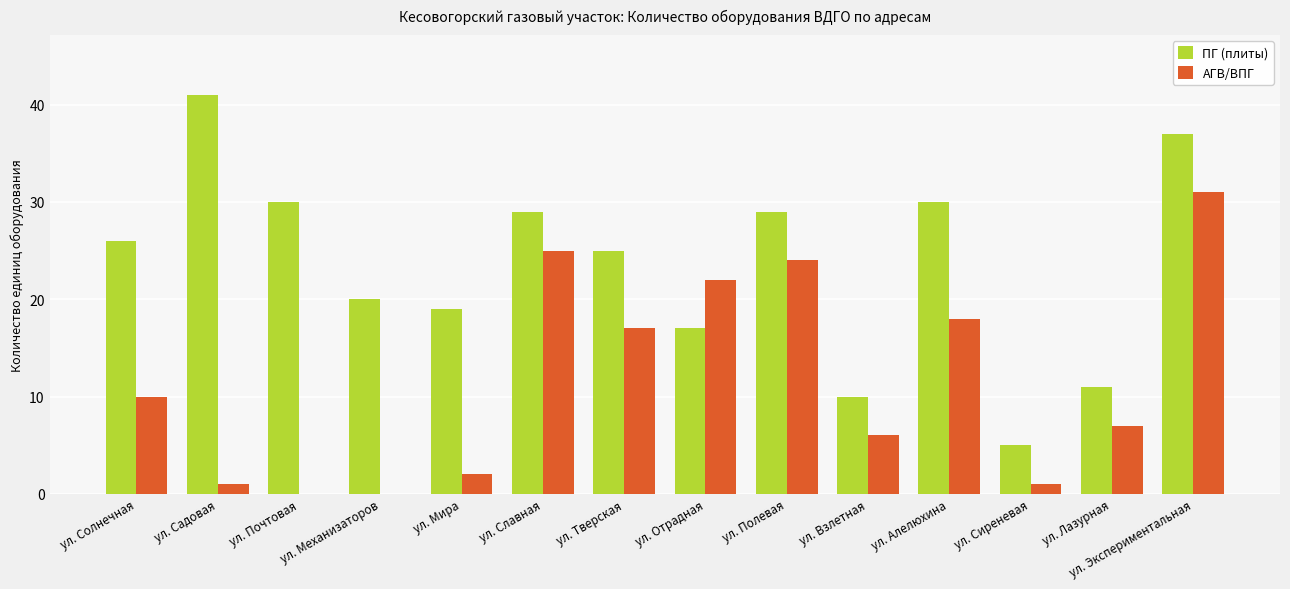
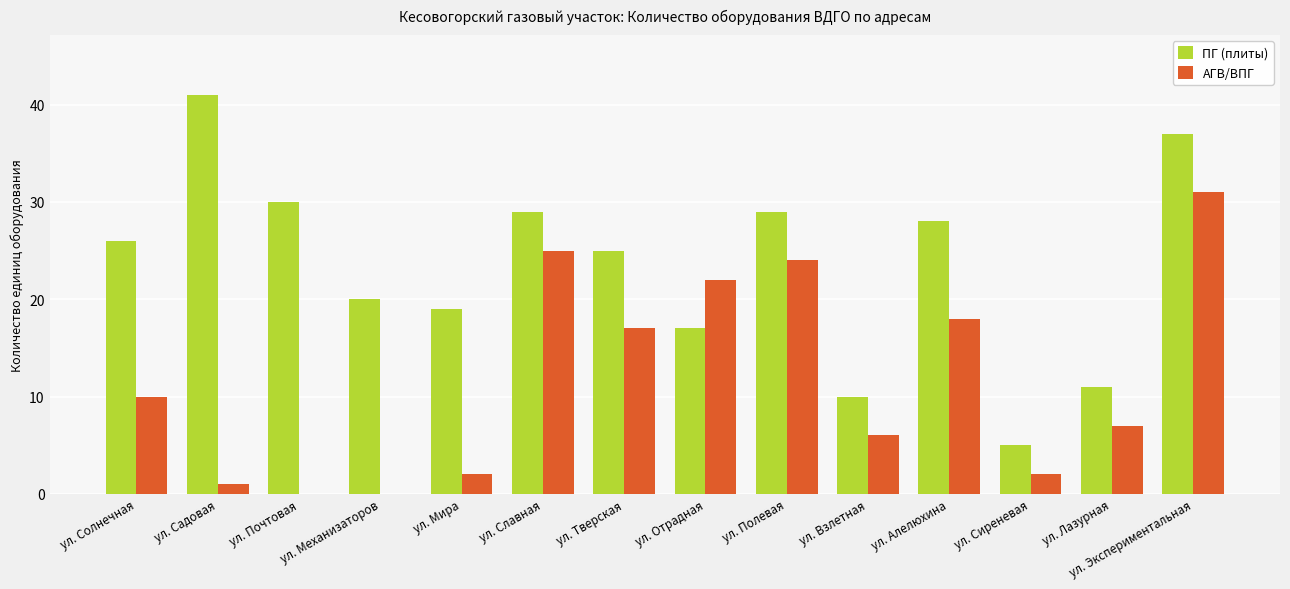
ПГ (плиты), ул. Алелюхина: 30 -> 28
АГВ/ВПГ, ул. Сиреневая: 1 -> 2
